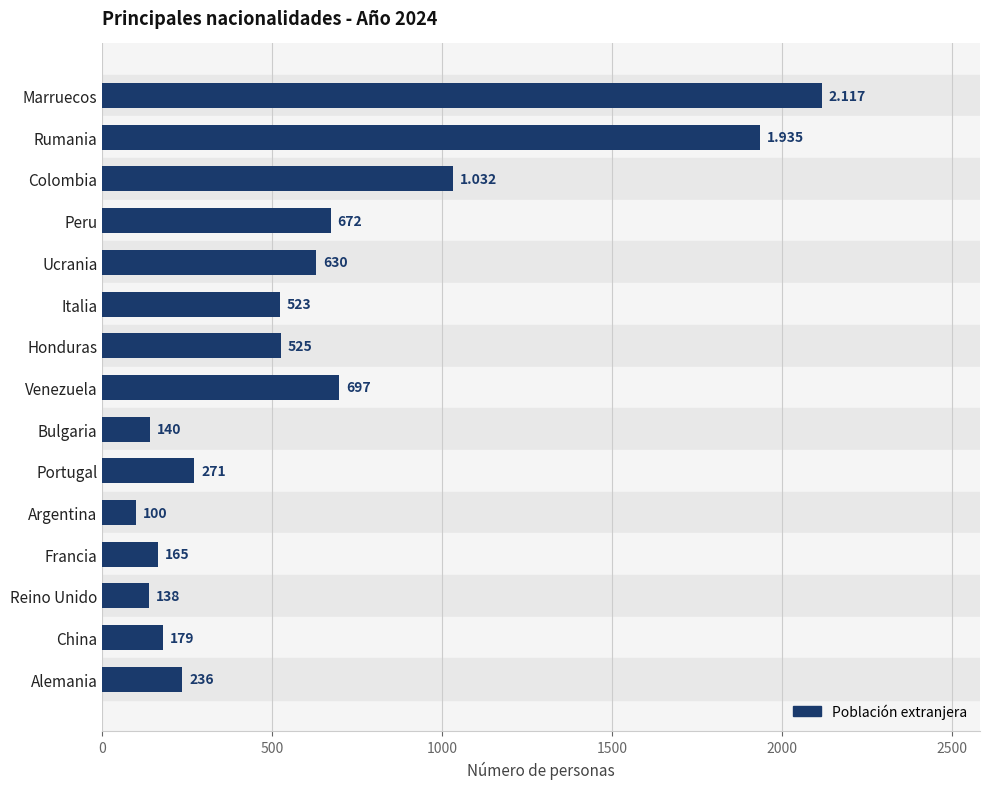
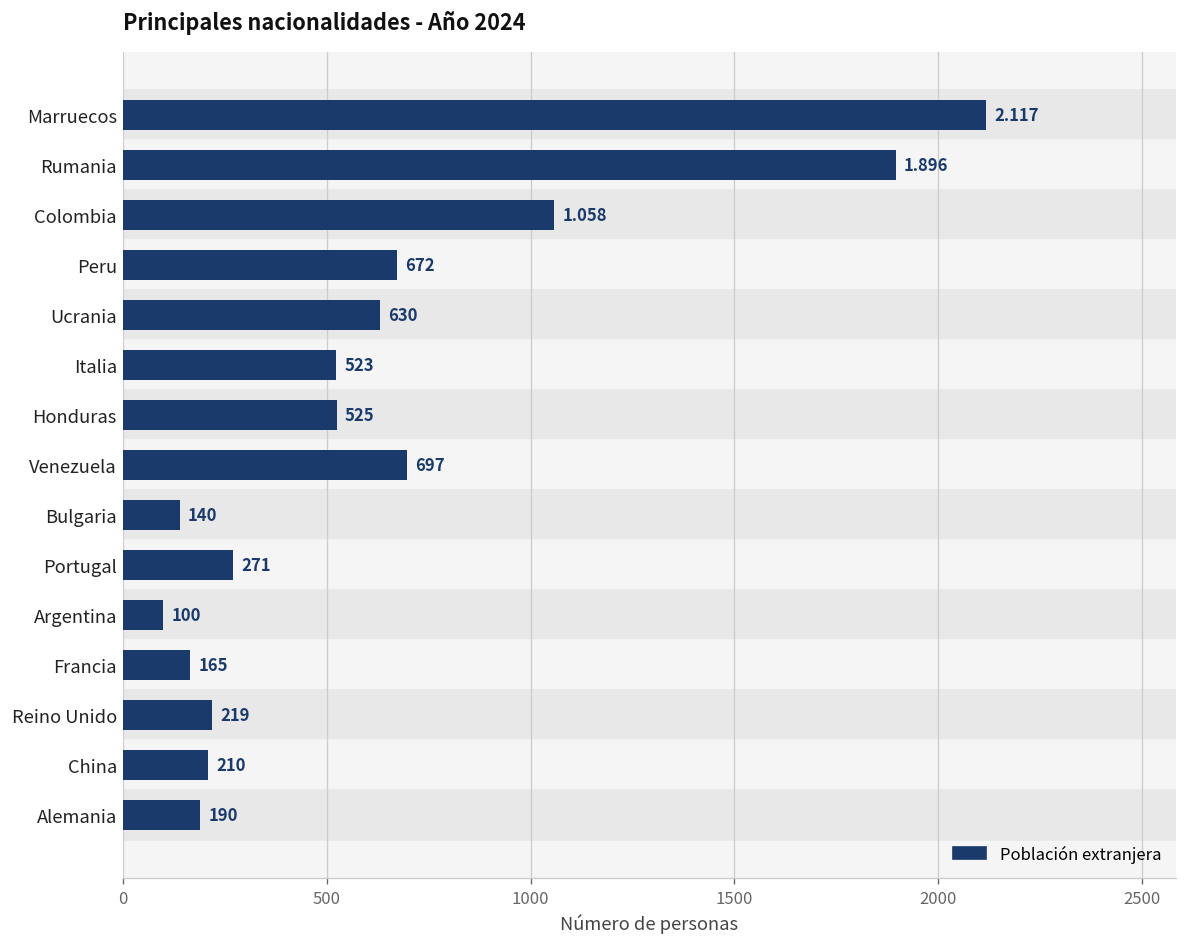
Rumania: 1.935 -> 1.896
Colombia: 1.032 -> 1.058
Reino Unido: 138 -> 219
China: 179 -> 210
Alemania: 236 -> 190
